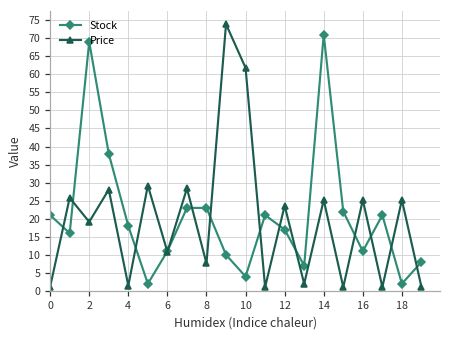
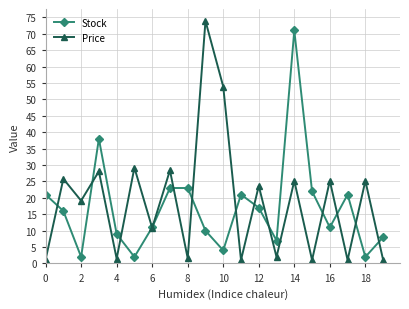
Stock, 2: 69 -> 2
Stock, 4: 18 -> 9
Price, 8: 8 -> 2
Price, 10: 62 -> 54
